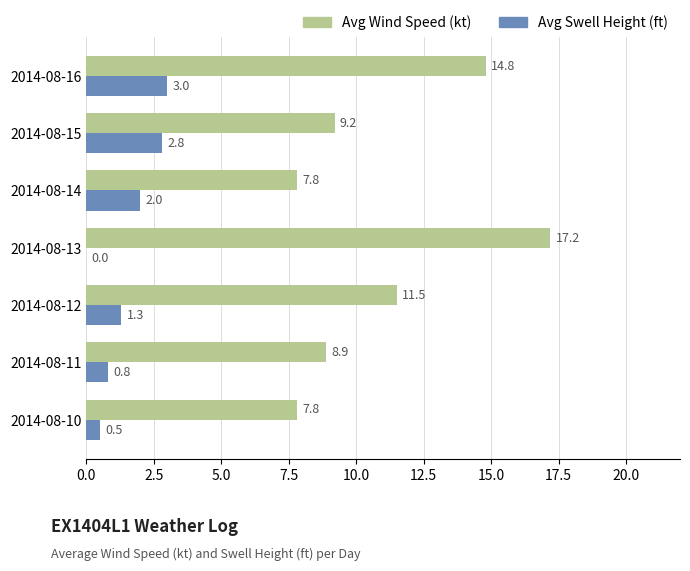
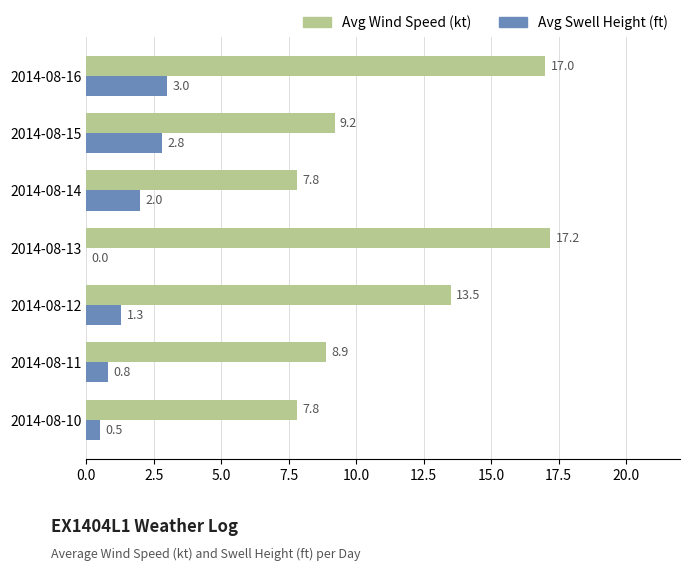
Avg Wind Speed (kt), 2014-08-16: 14.8 -> 17.0
Avg Wind Speed (kt), 2014-08-12: 11.5 -> 13.5
